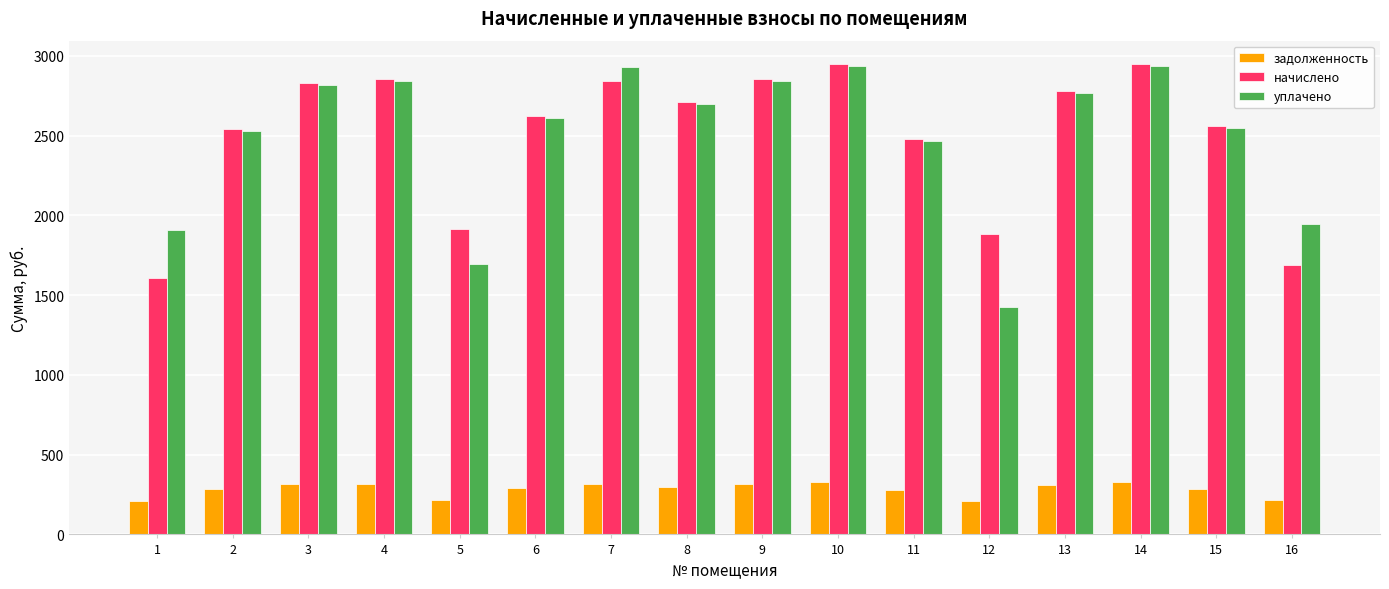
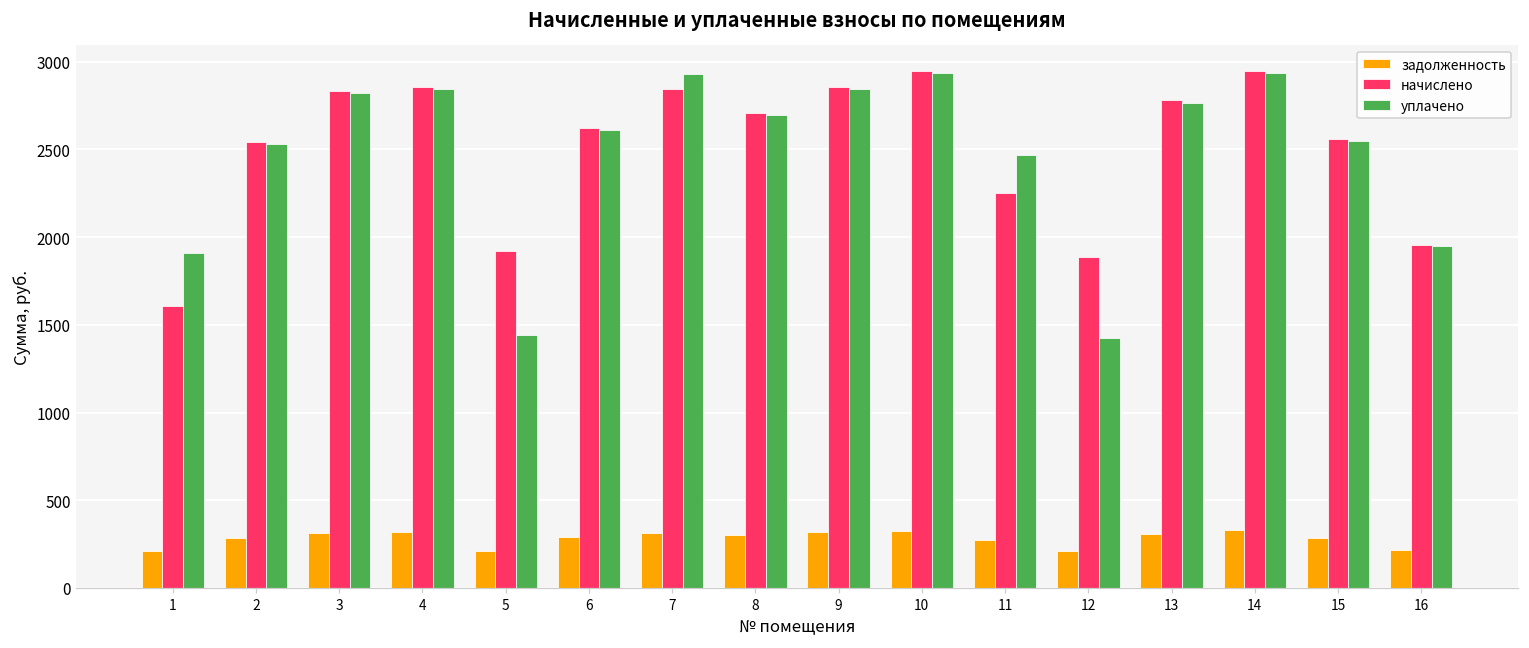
уплачено, 5: 1700 -> 1440
начислено, 11: 2480 -> 2250
начислено, 16: 1690 -> 1960
